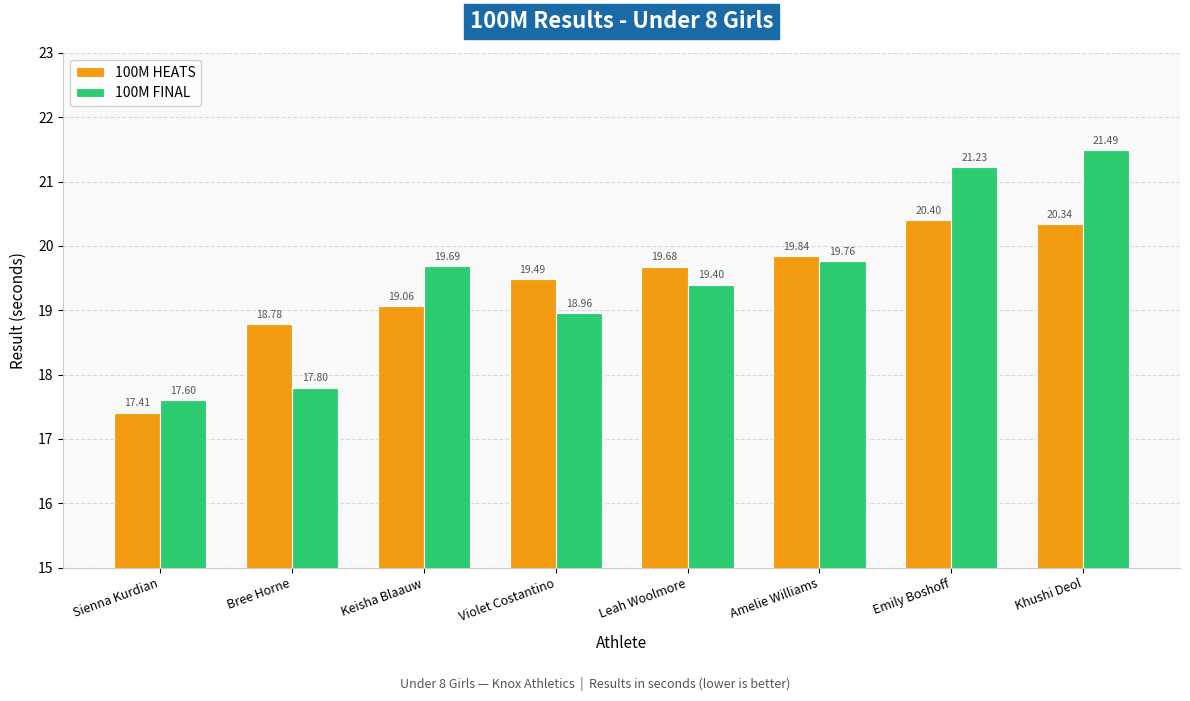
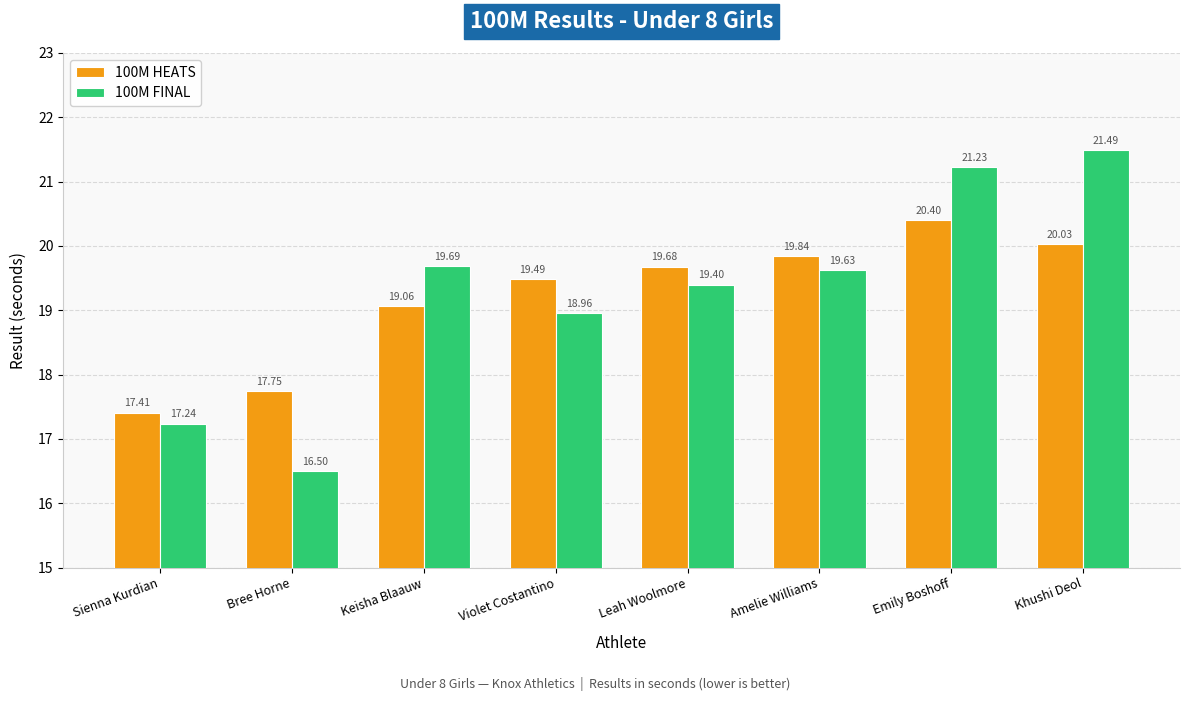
100M FINAL, Sienna Kurdian: 17.60 -> 17.24
100M HEATS, Bree Horne: 18.78 -> 17.75
100M FINAL, Bree Horne: 17.80 -> 16.50
100M FINAL, Amelie Williams: 19.76 -> 19.63
100M HEATS, Khushi Deol: 20.34 -> 20.03
